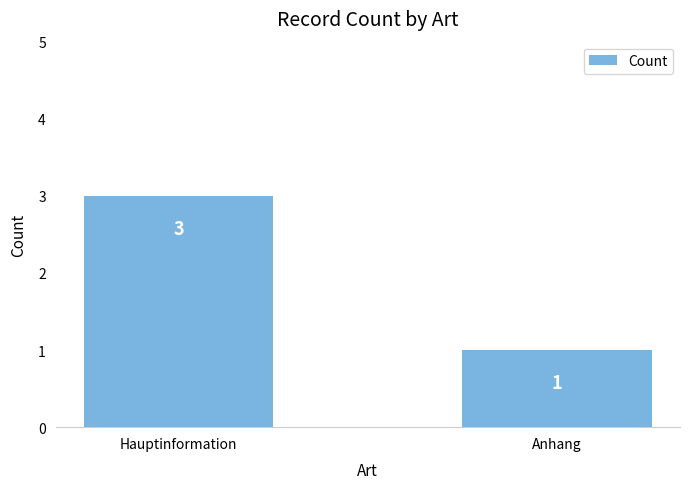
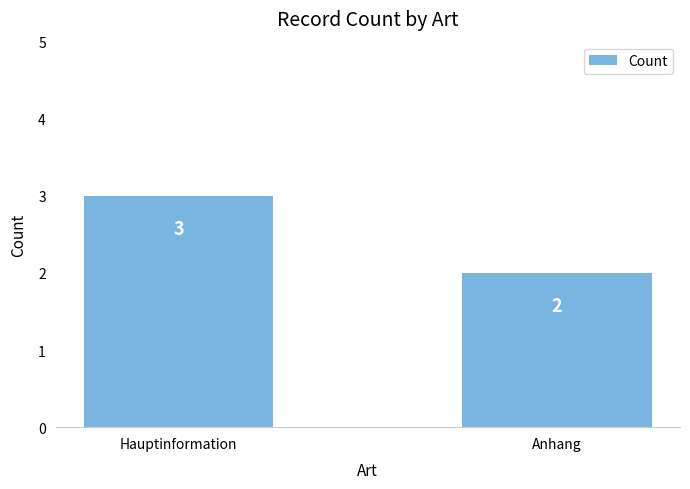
Anhang: 1 -> 2
